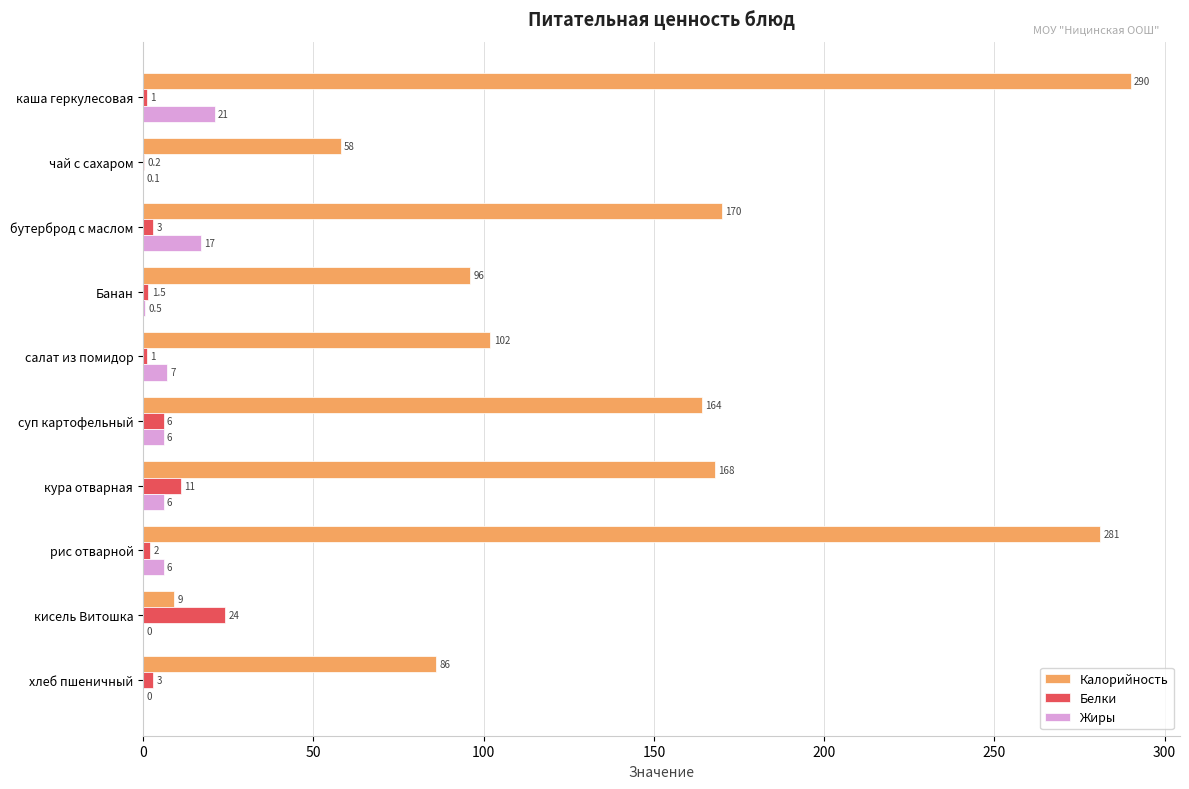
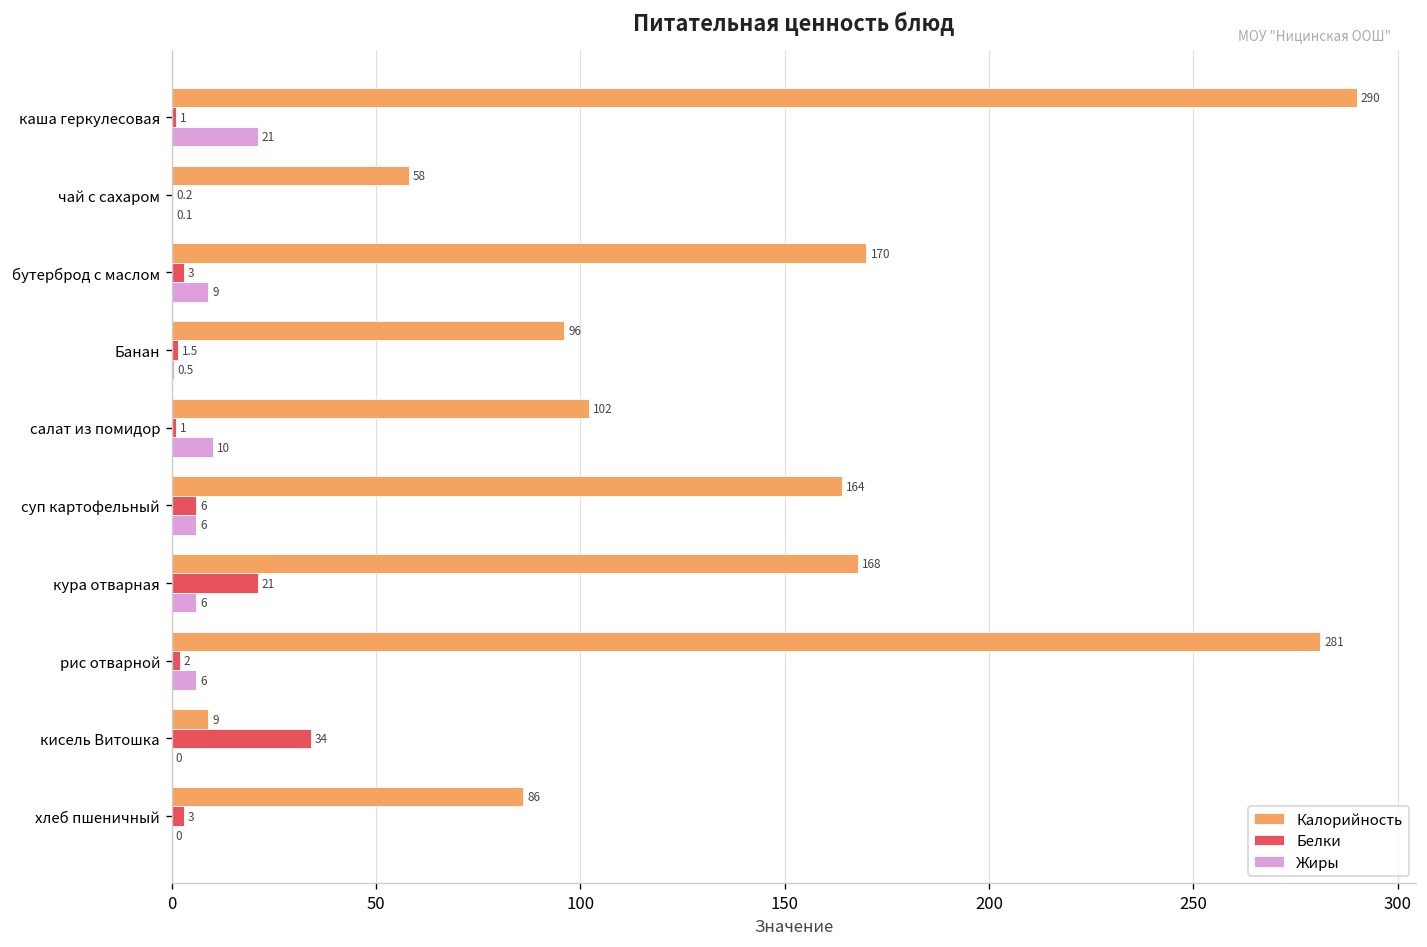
Жиры, бутерброд с маслом: 17 -> 9
Жиры, салат из помидор: 7 -> 10
Белки, кура отварная: 11 -> 21
Белки, кисель Витошка: 24 -> 34
